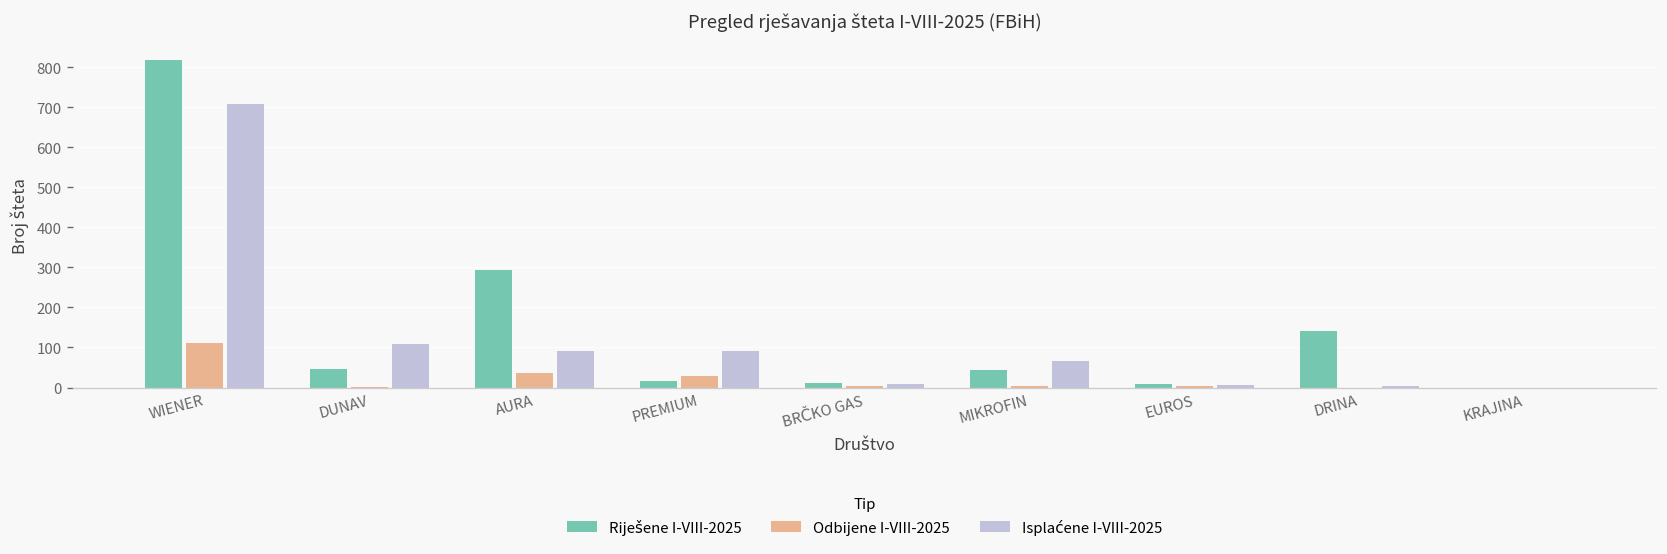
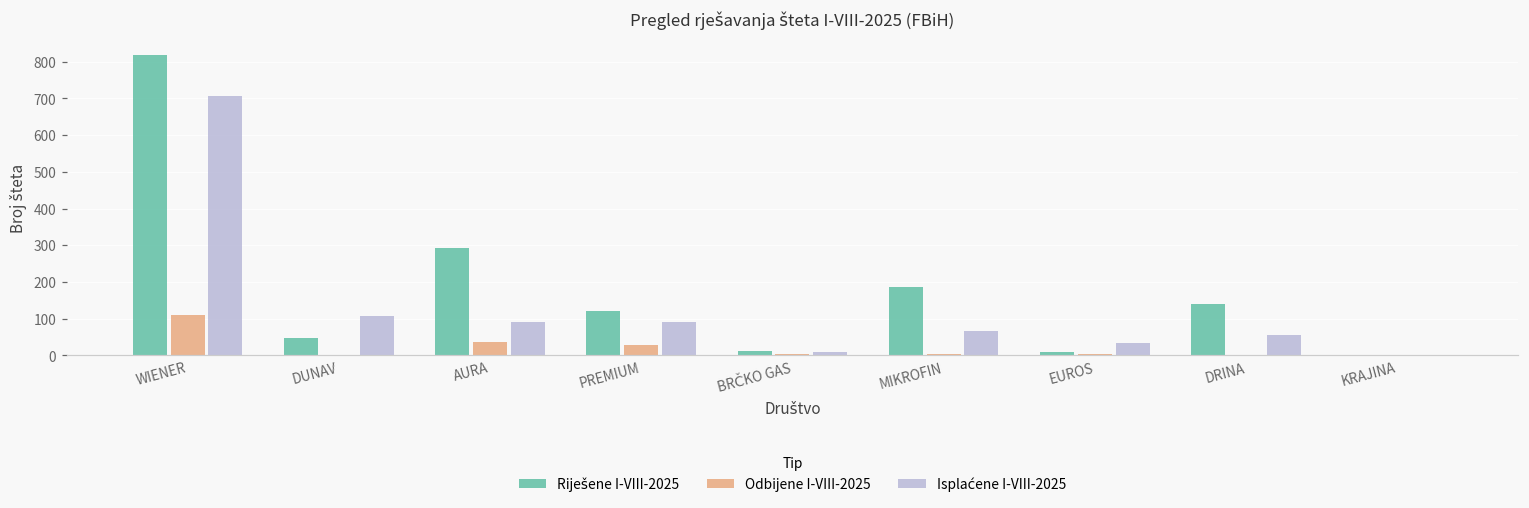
Riješene I-VIII-2025, PREMIUM: 20 -> 120
Riješene I-VIII-2025, MIKROFIN: 40 -> 190
Isplaćene I-VIII-2025, EUROS: 10 -> 30
Isplaćene I-VIII-2025, DRINA: 0 -> 60
